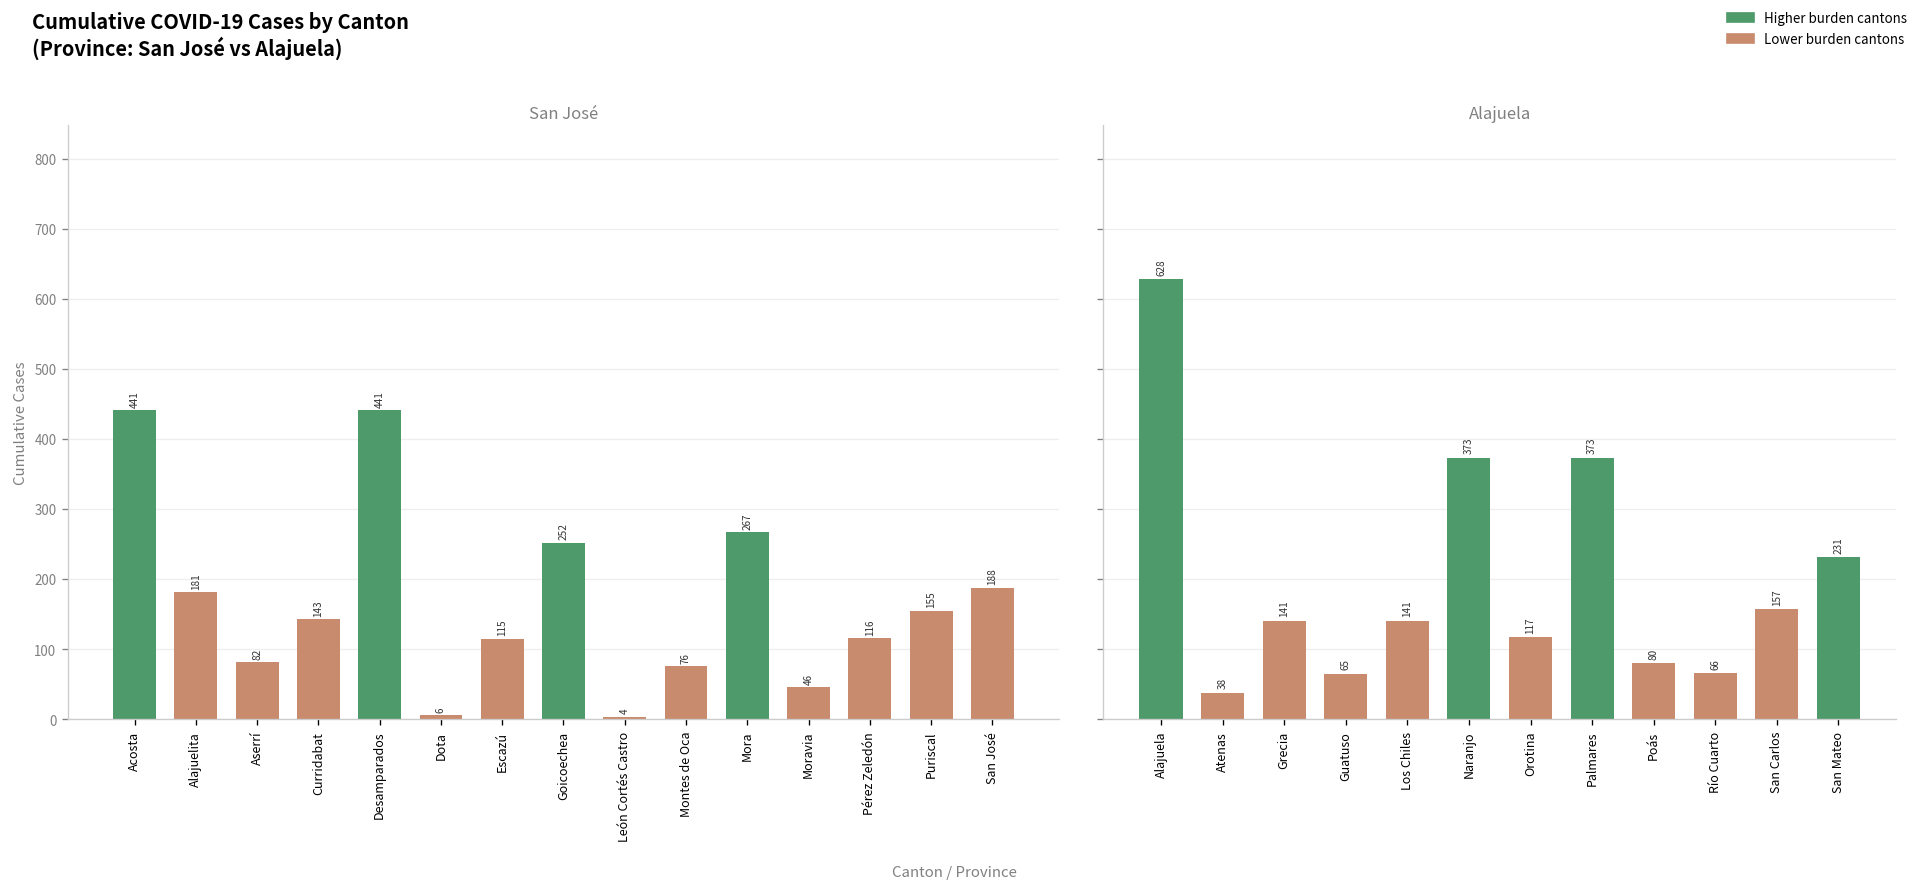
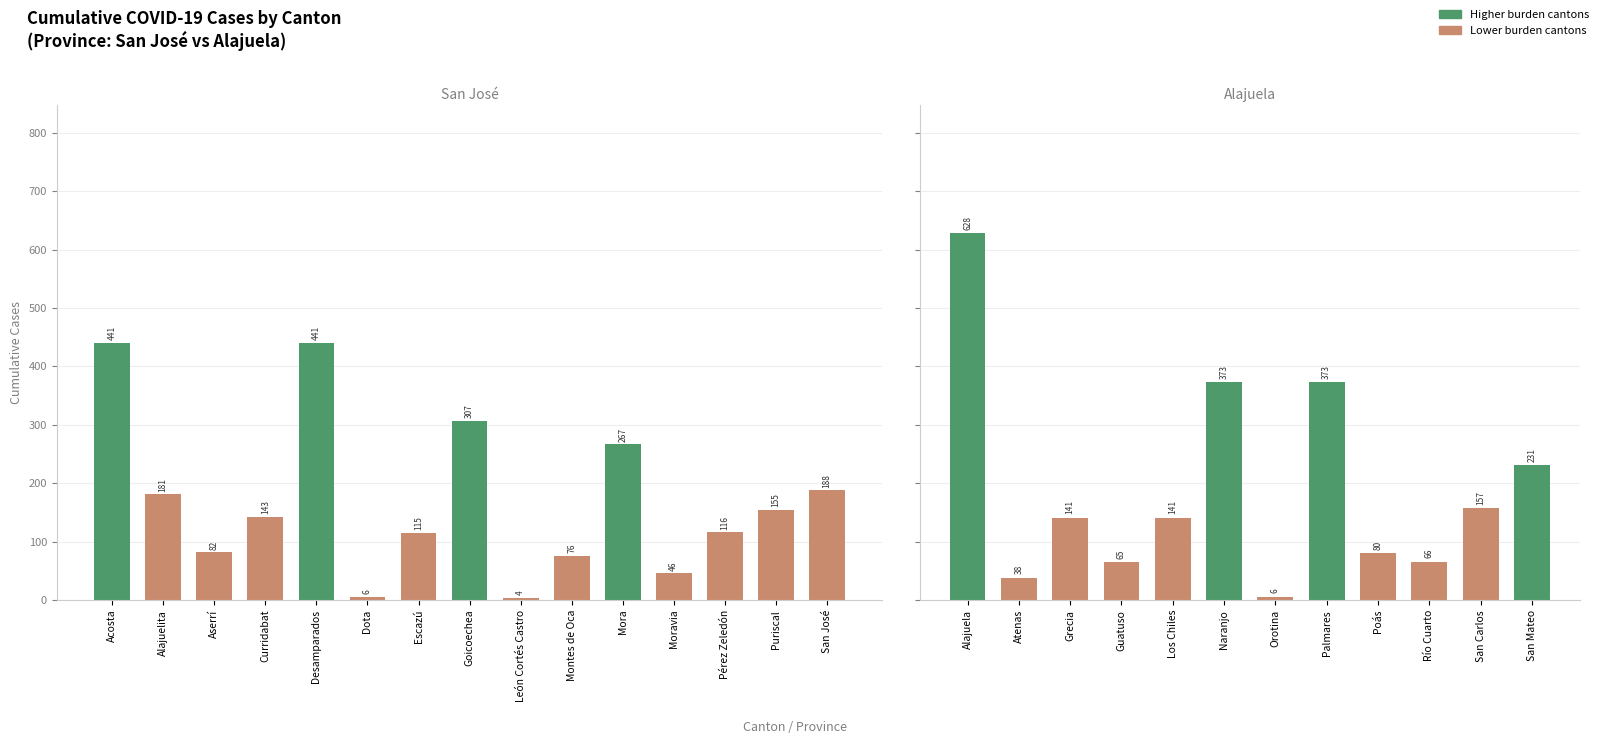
San José, Goicoechea: 252 -> 307
Alajuela, Orotina: 117 -> 6
